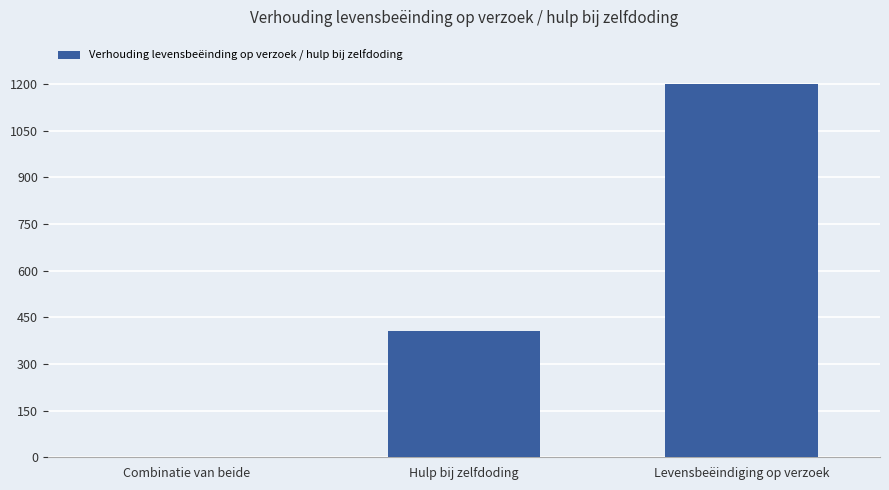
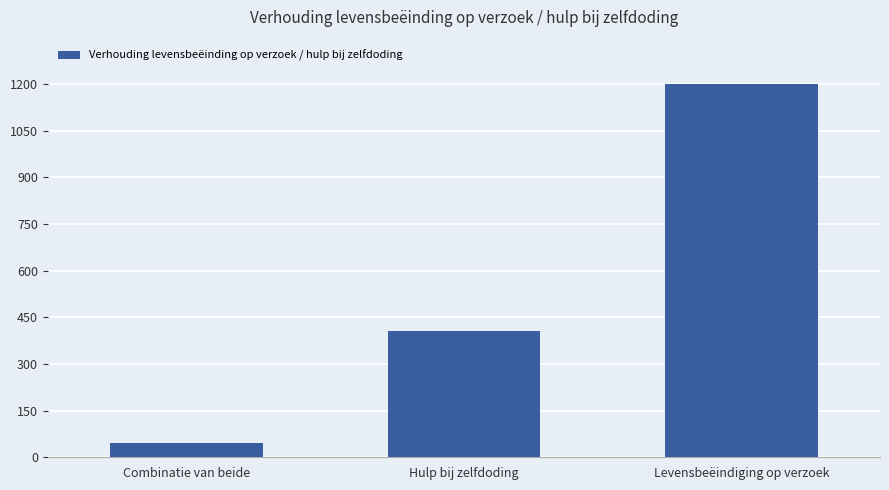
Combinatie van beide: 0 -> 50
